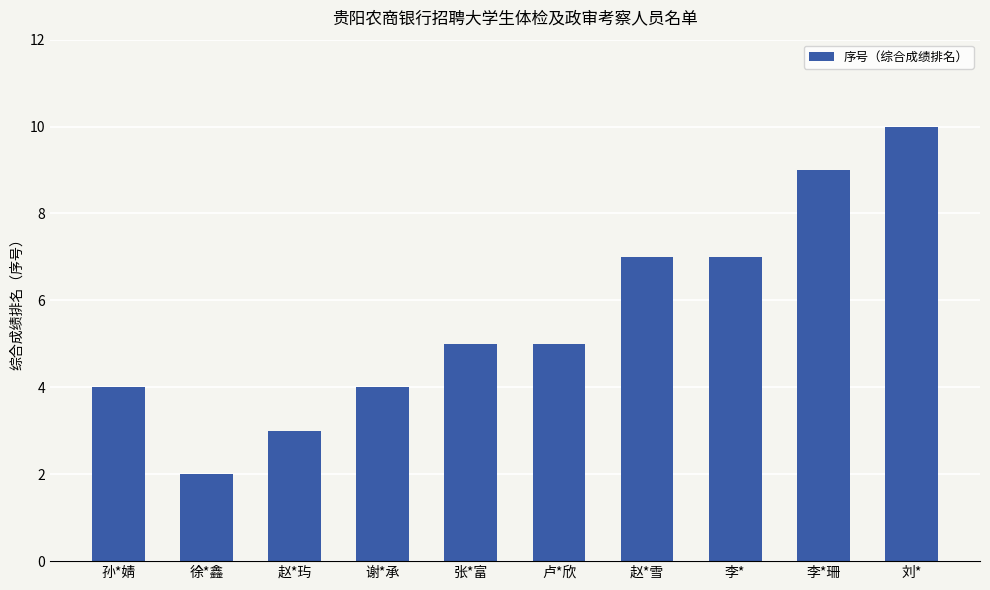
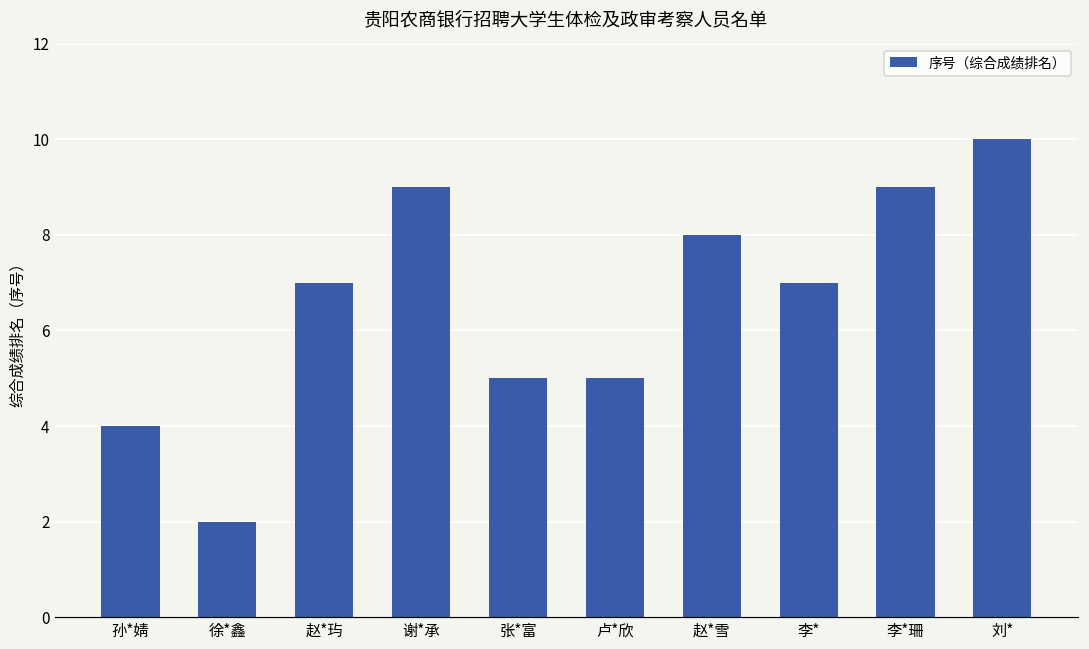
赵*玙: 3 -> 7
谢*承: 4 -> 9
赵*雪: 7 -> 8
